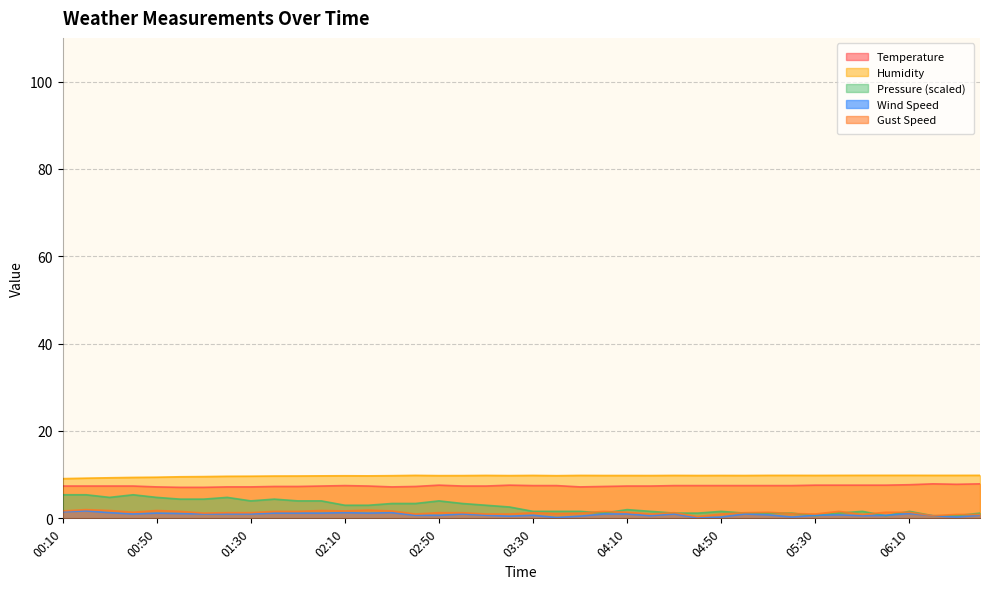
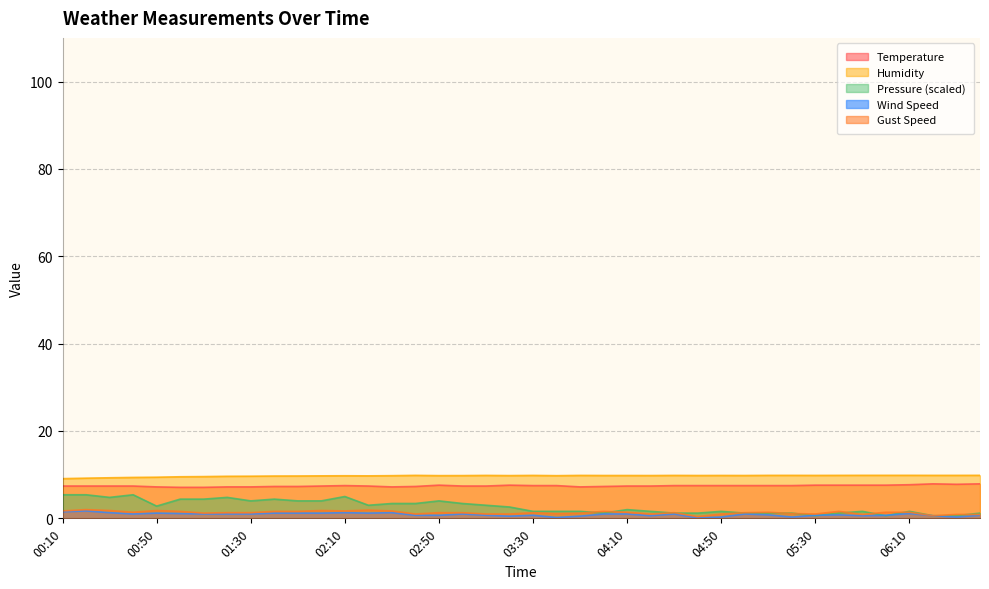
Pressure (scaled), 00:50: 5 -> 3
Pressure (scaled), 02:10: 3 -> 5
